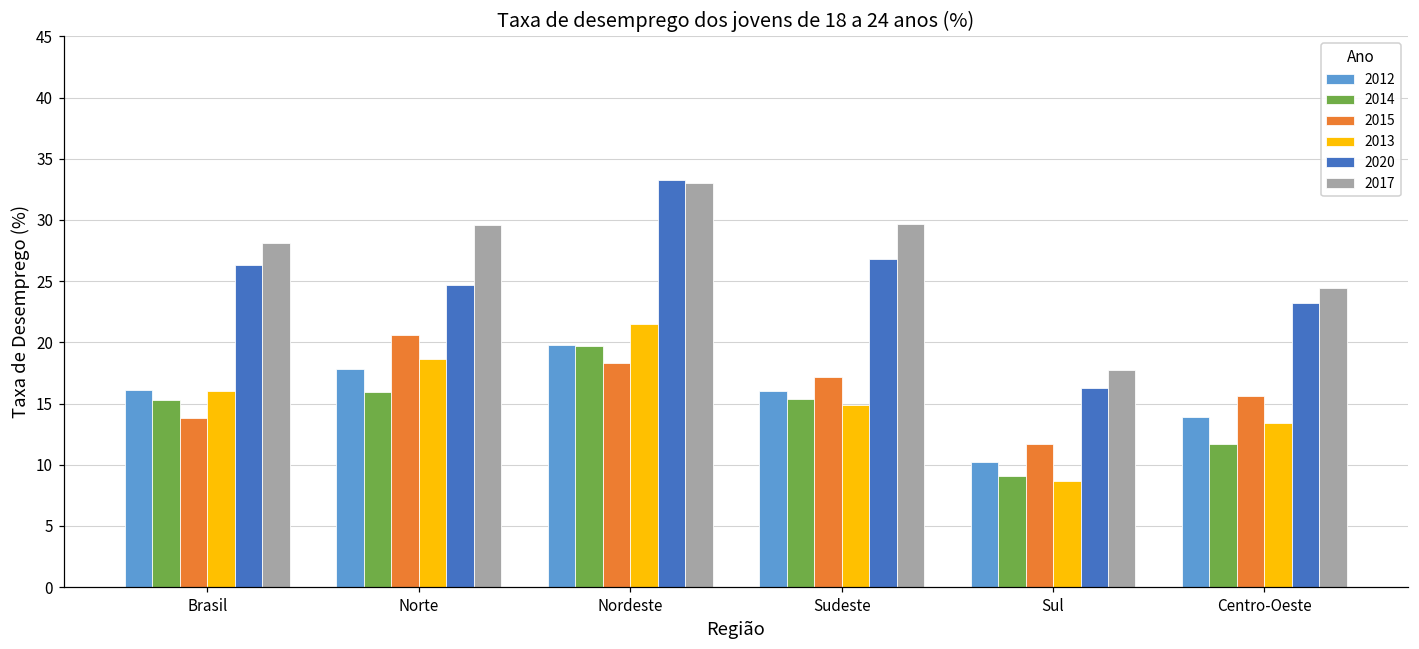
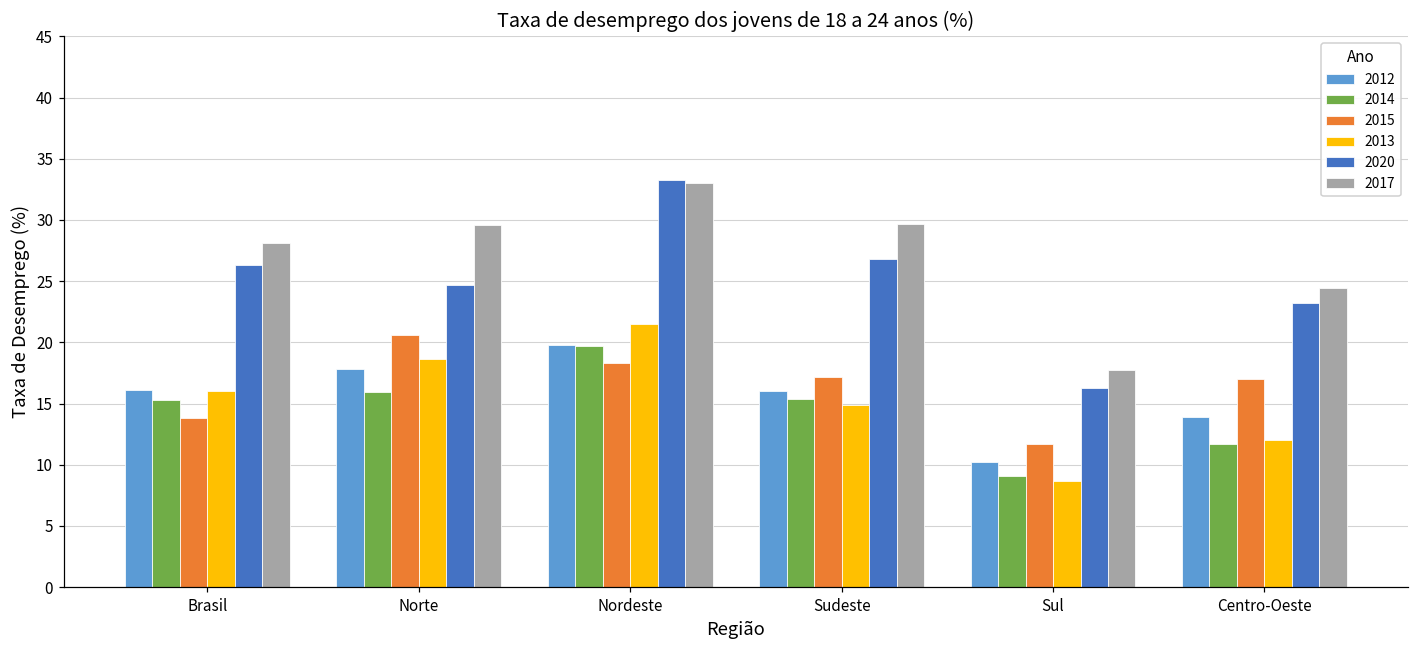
2015, Centro-Oeste: 15.6 -> 17.0
2013, Centro-Oeste: 13.4 -> 12.0
